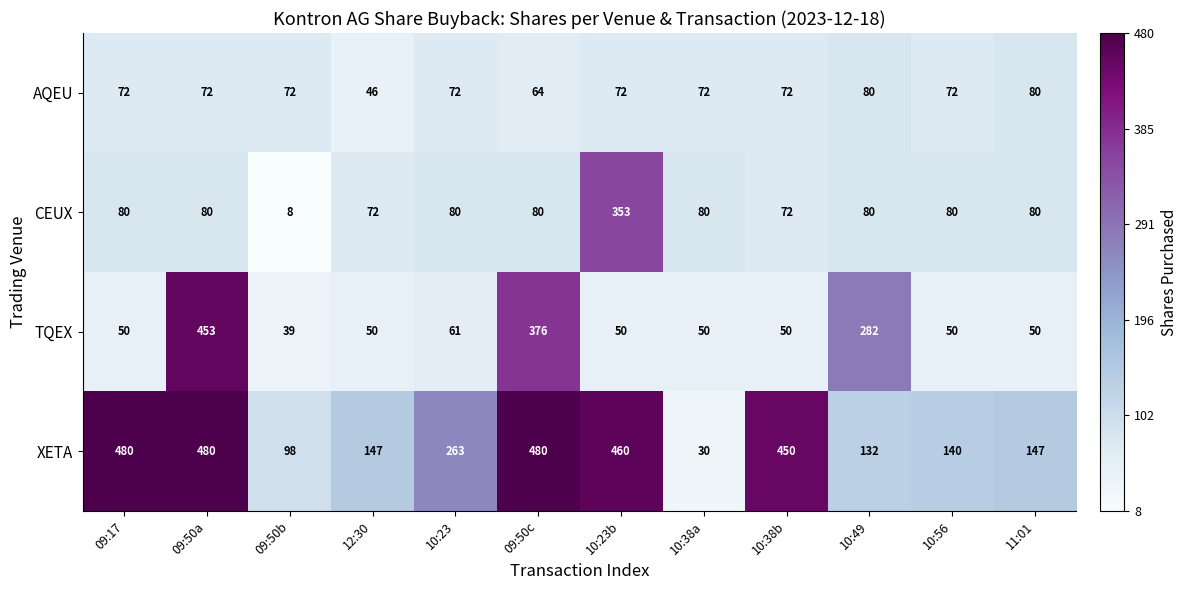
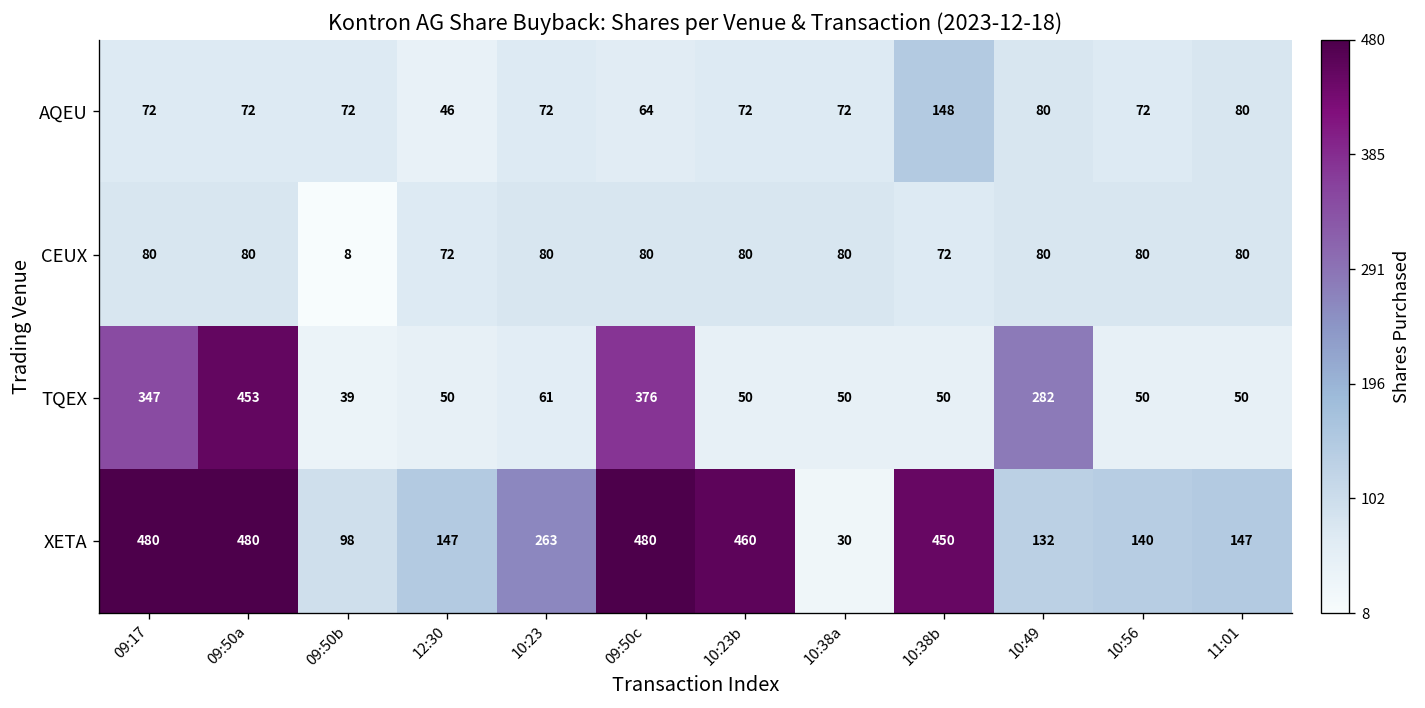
AQEU, 10:38b: 72 -> 148
CEUX, 10:23b: 353 -> 80
TQEX, 09:17: 50 -> 347
